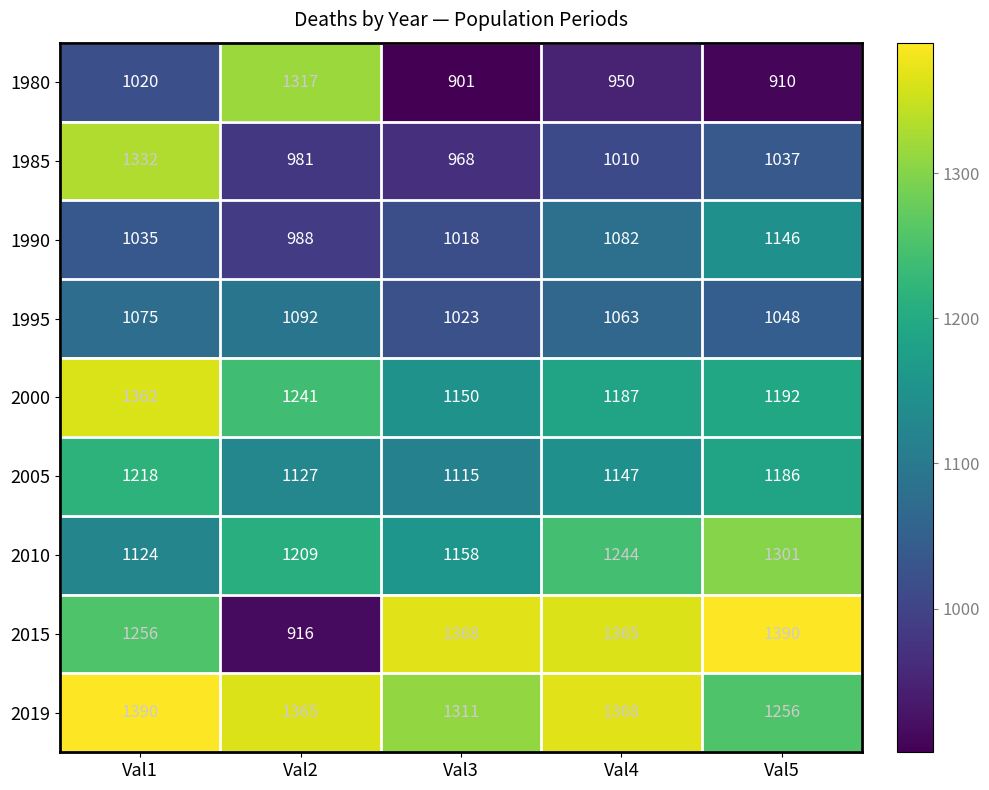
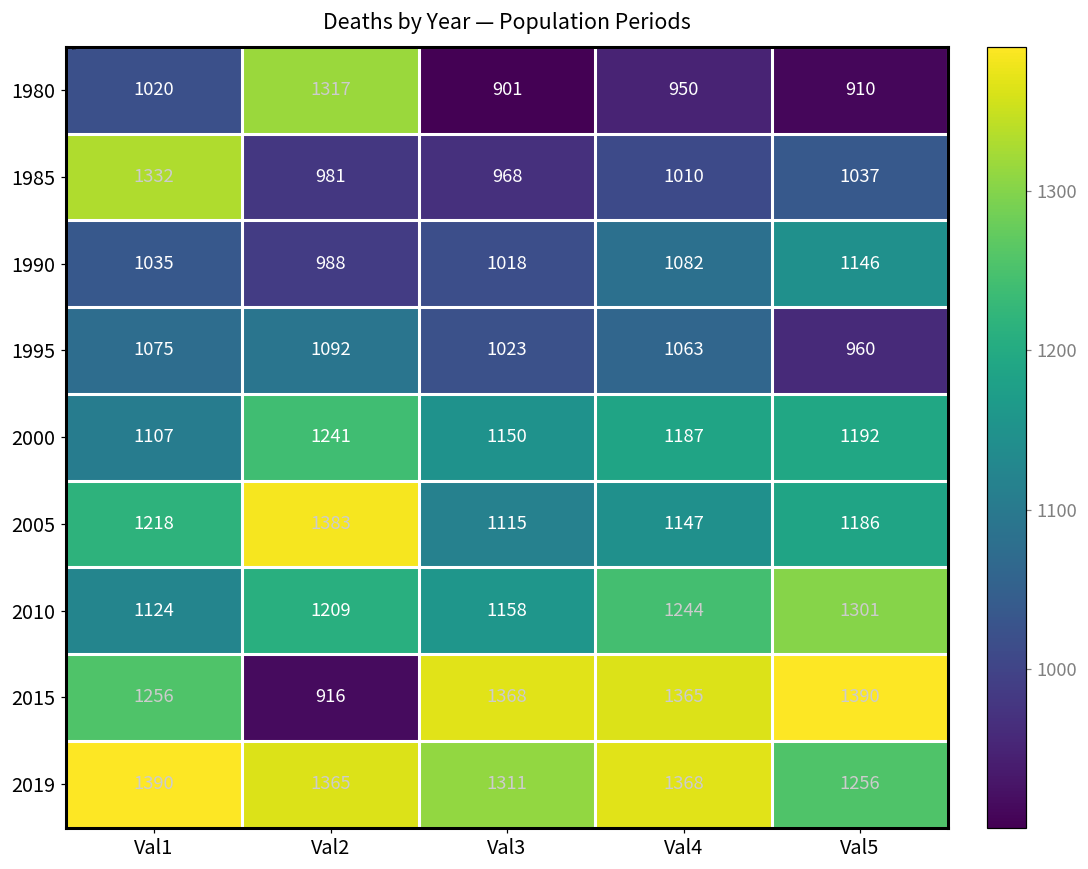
1995, Val5: 1048 -> 960
2000, Val1: 1362 -> 1107
2005, Val2: 1127 -> 1383
